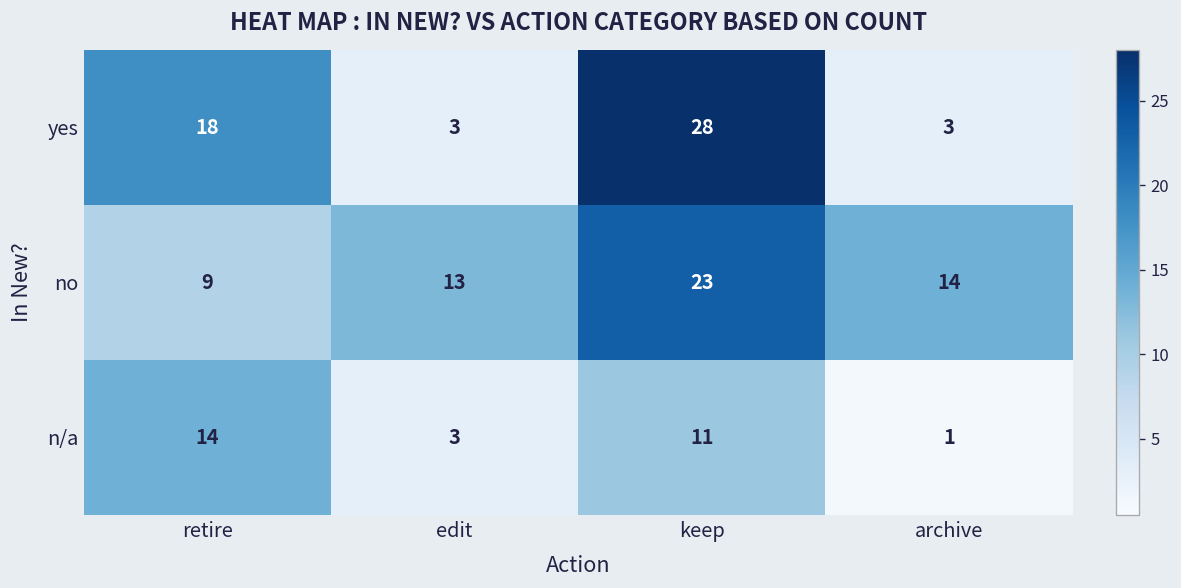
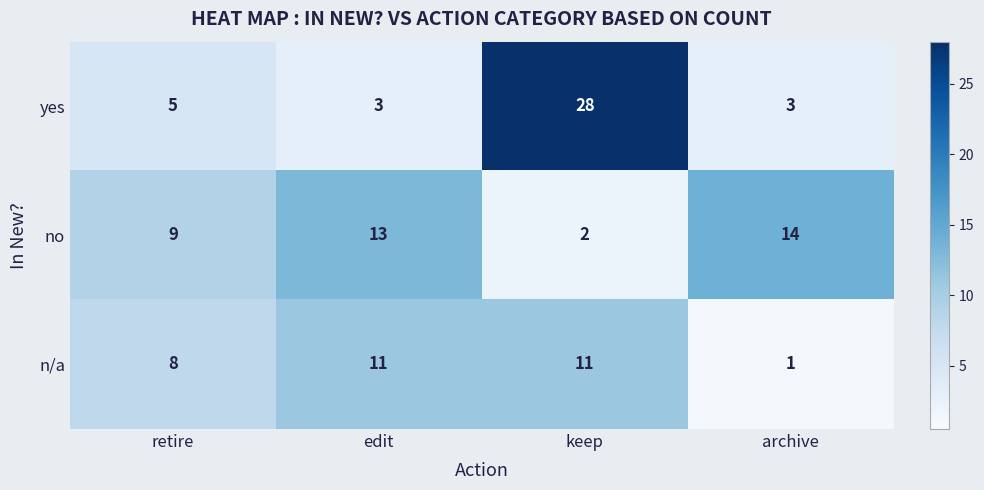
yes, retire: 18 -> 5
no, keep: 23 -> 2
n/a, retire: 14 -> 8
n/a, edit: 3 -> 11
